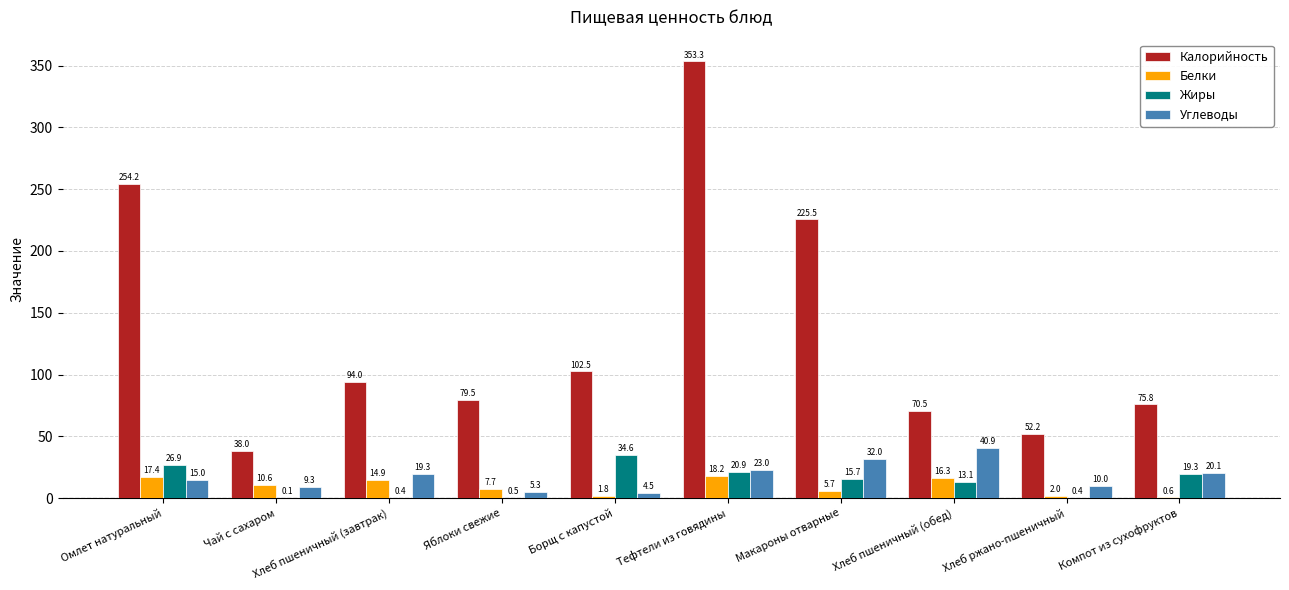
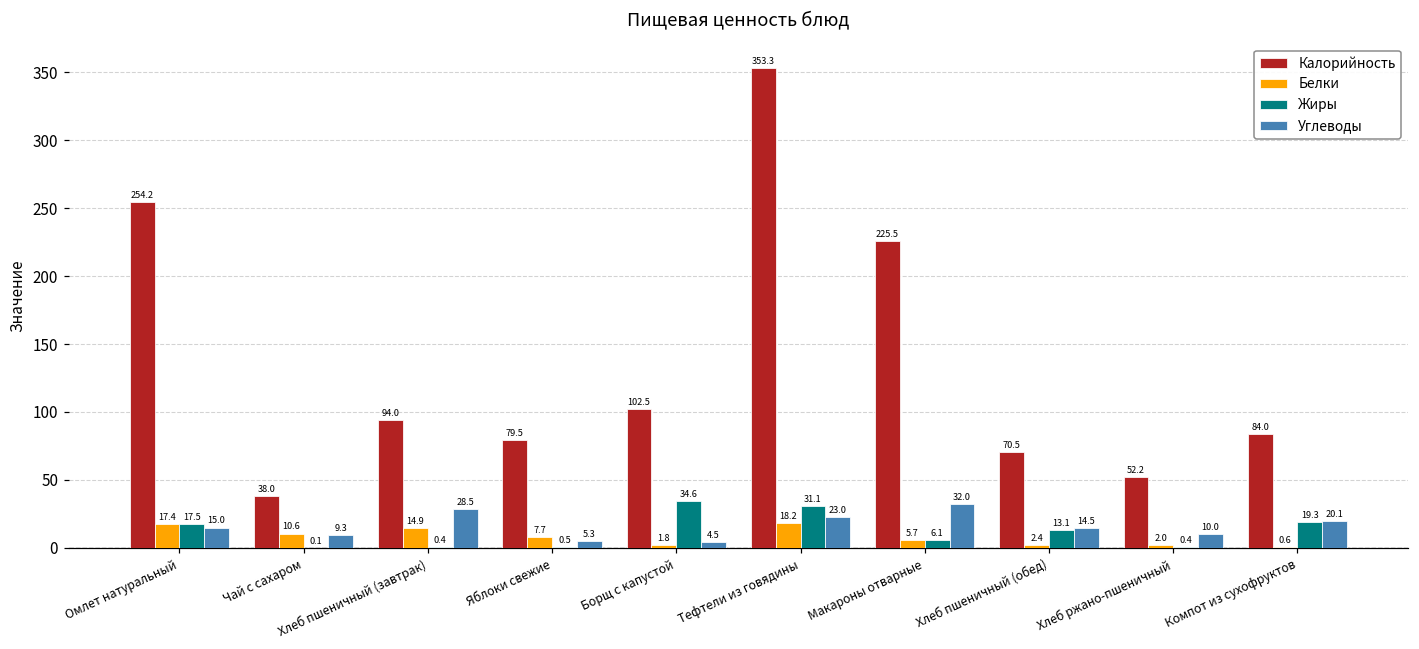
Жиры, Омлет натуральный: 26.9 -> 17.5
Углеводы, Хлеб пшеничный (завтрак): 19.3 -> 28.5
Жиры, Тефтели из говядины: 20.9 -> 31.1
Жиры, Макароны отварные: 15.7 -> 6.1
Белки, Хлеб пшеничный (обед): 16.3 -> 2.4
Углеводы, Хлеб пшеничный (обед): 40.9 -> 14.5
Калорийность, Компот из сухофруктов: 75.8 -> 84.0
